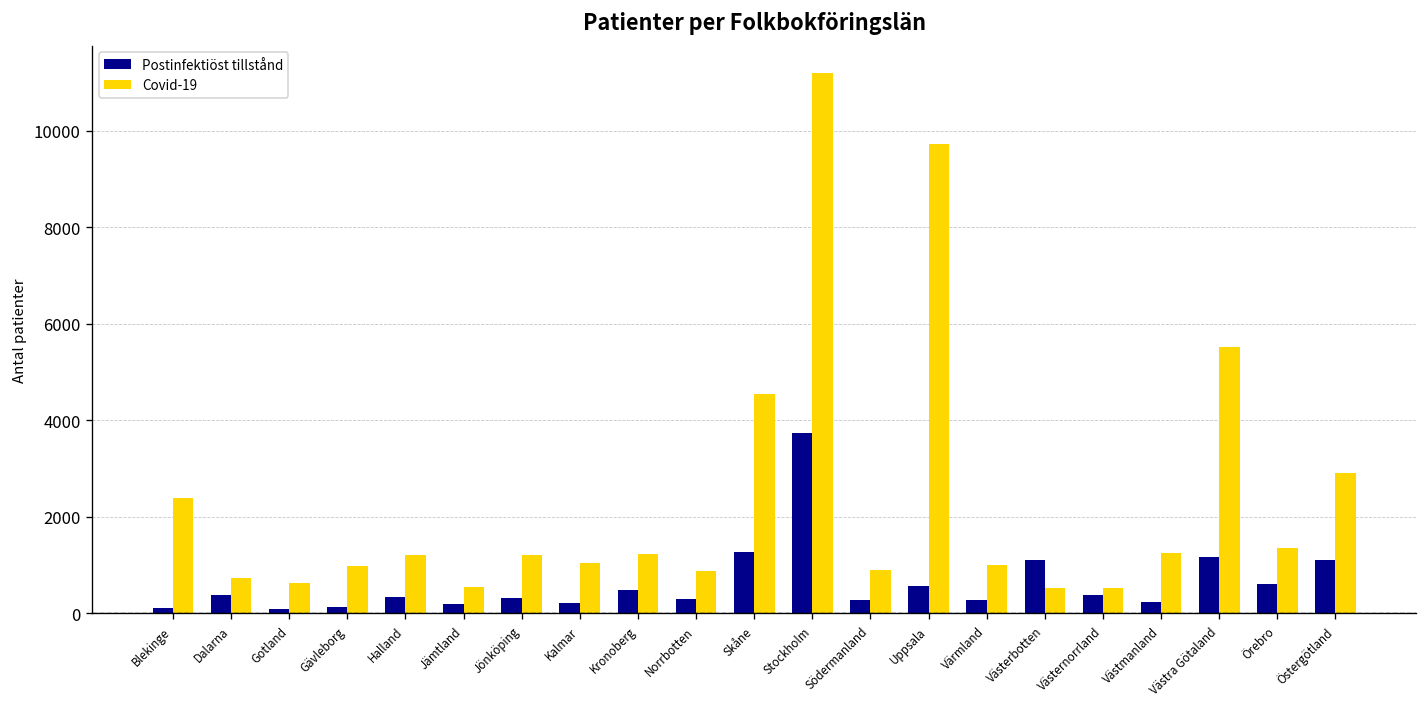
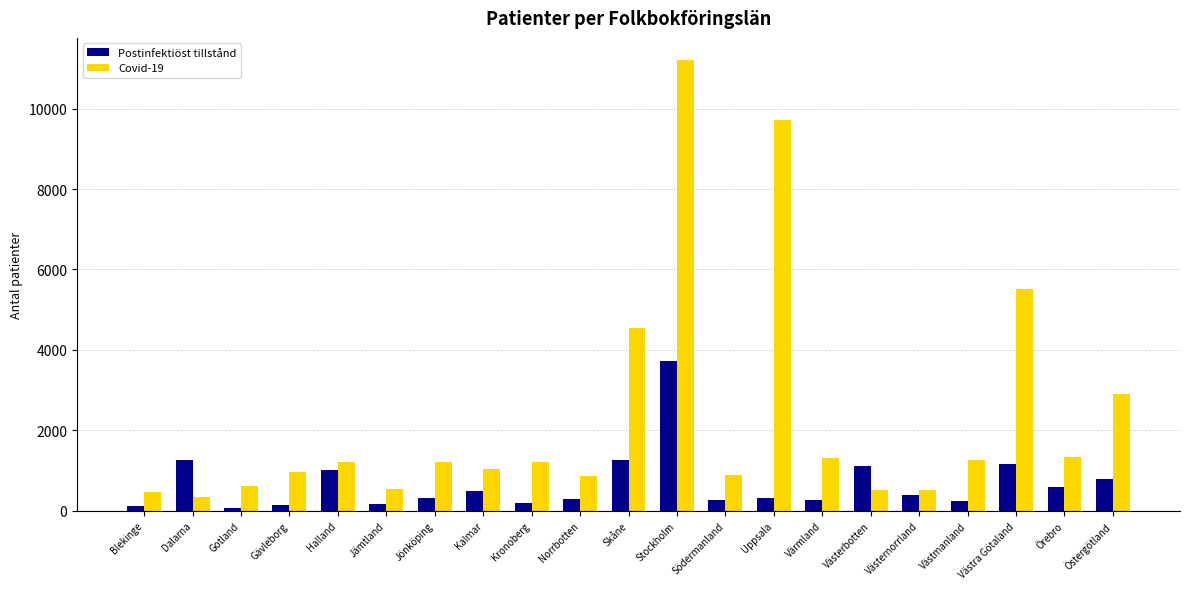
Covid-19, Blekinge: 2400 -> 500
Postinfektiöst tillstånd, Dalarna: 400 -> 1300
Covid-19, Dalarna: 700 -> 300
Postinfektiöst tillstånd, Halland: 300 -> 1000
Postinfektiöst tillstånd, Kalmar: 200 -> 500
Postinfektiöst tillstånd, Kronoberg: 500 -> 200
Postinfektiöst tillstånd, Uppsala: 600 -> 300
Covid-19, Värmland: 1000 -> 1300
Postinfektiöst tillstånd, Östergötland: 1100 -> 800
